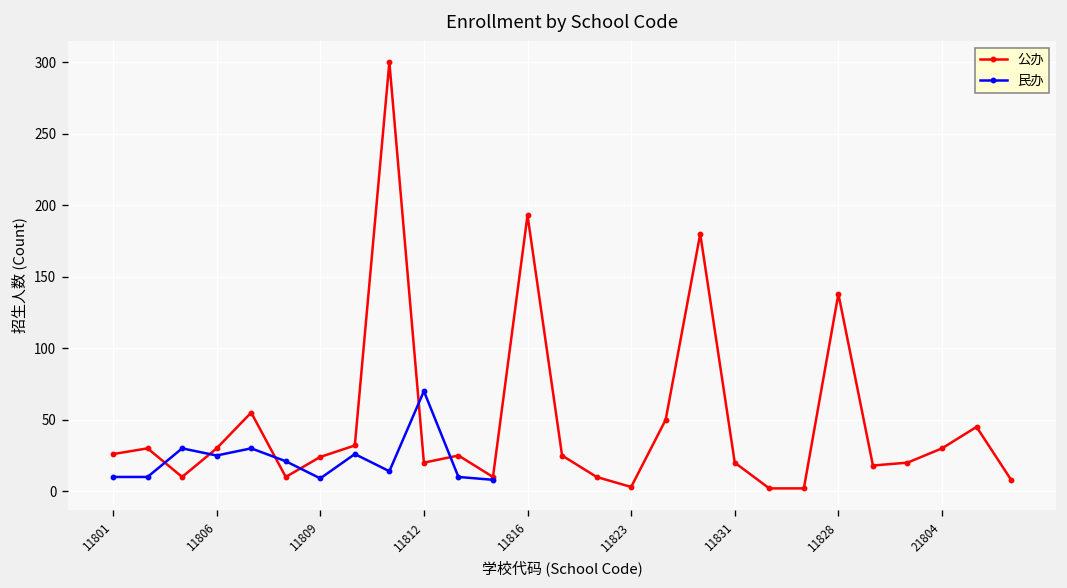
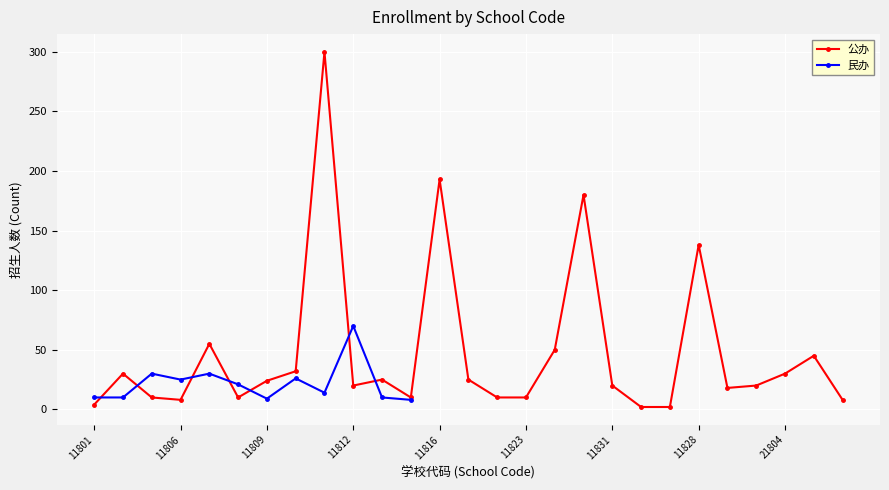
公办, 11801: 26 -> 4
公办, 11806: 30 -> 8
公办, 11823: 3 -> 10
